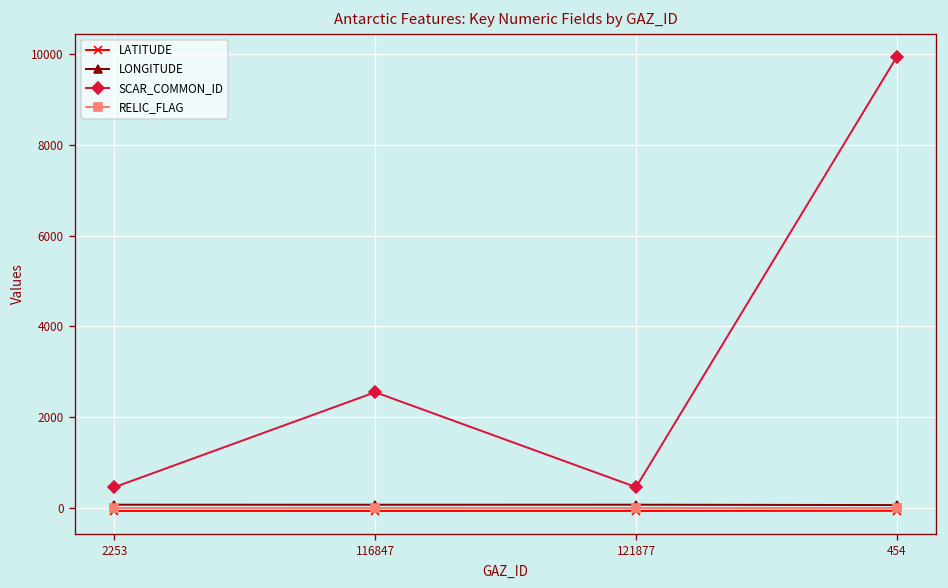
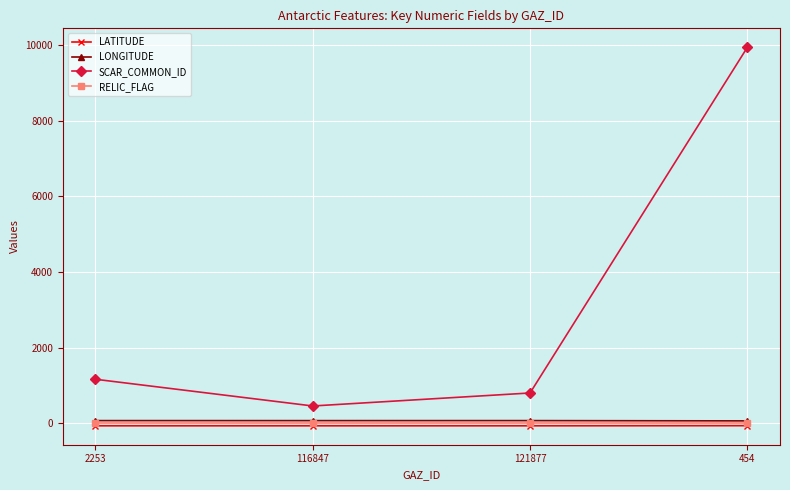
SCAR_COMMON_ID, 2253: 500 -> 1200
SCAR_COMMON_ID, 116847: 2500 -> 500
SCAR_COMMON_ID, 121877: 500 -> 800
